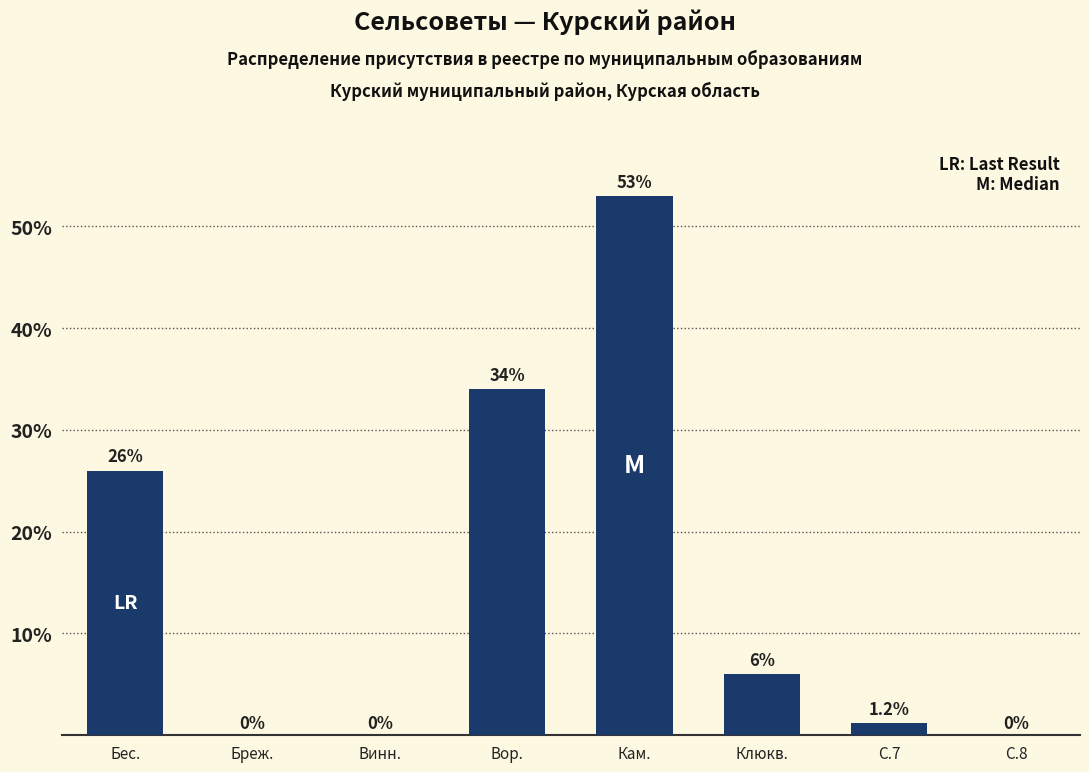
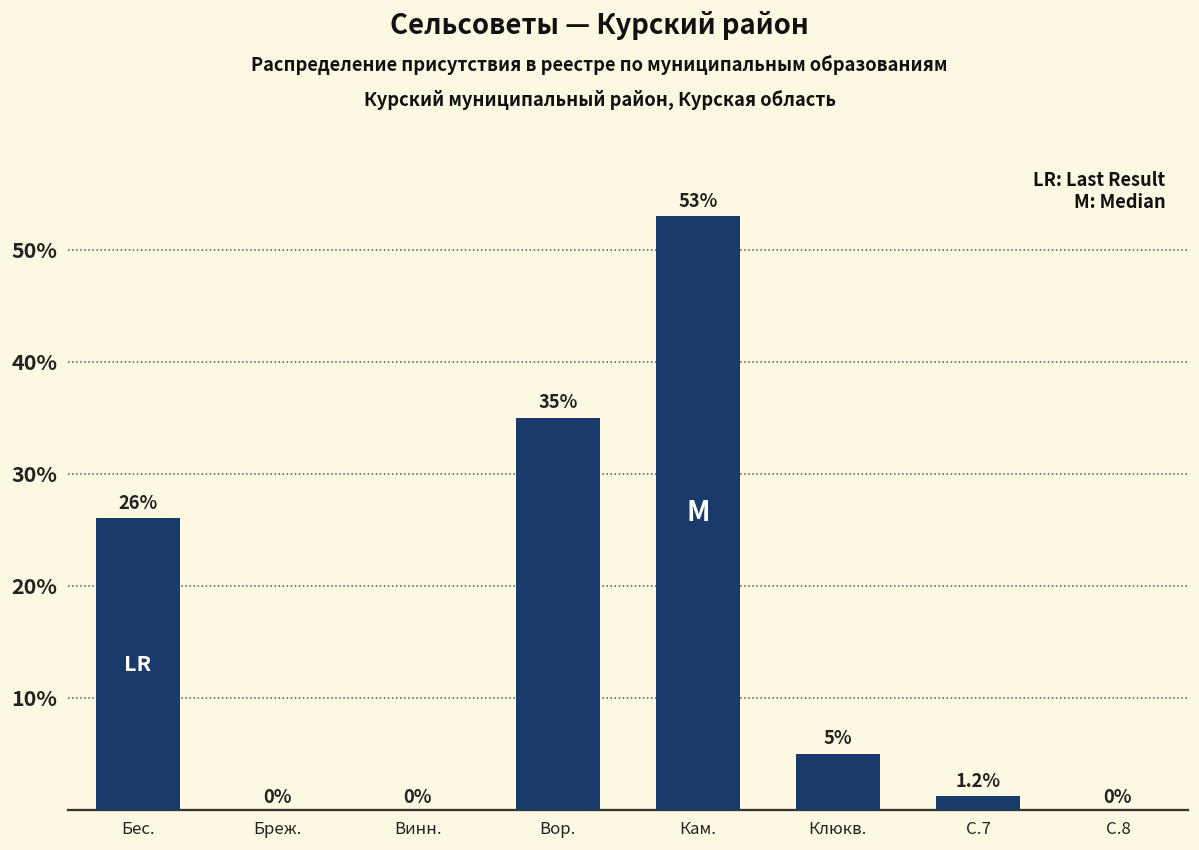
Вор.: 34% -> 35%
Клюкв.: 6% -> 5%
